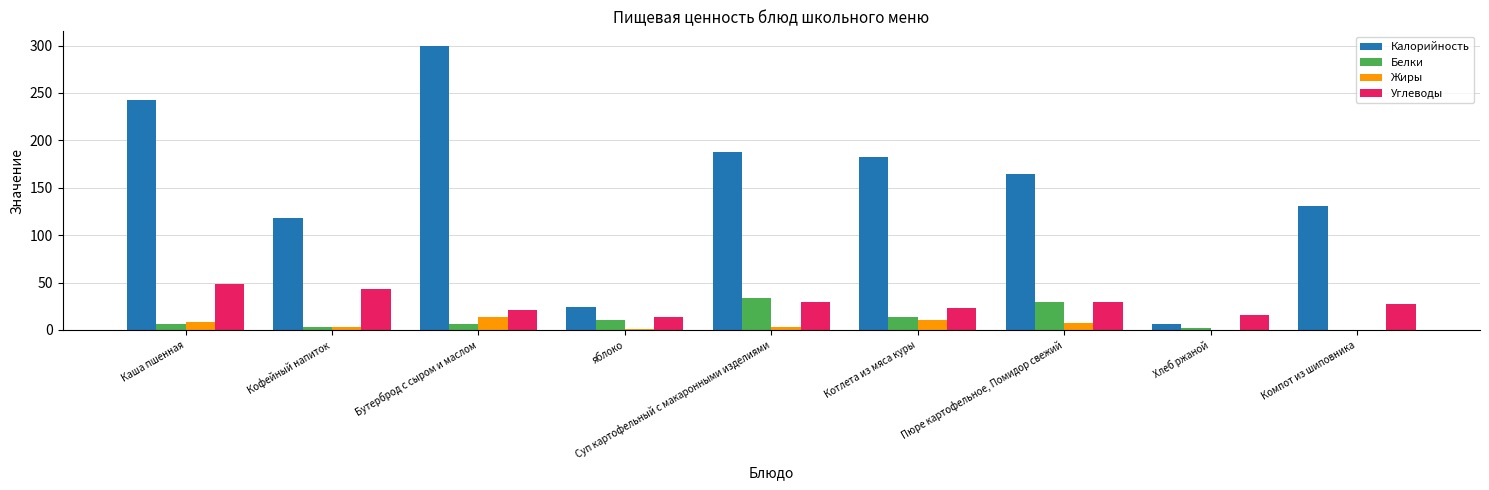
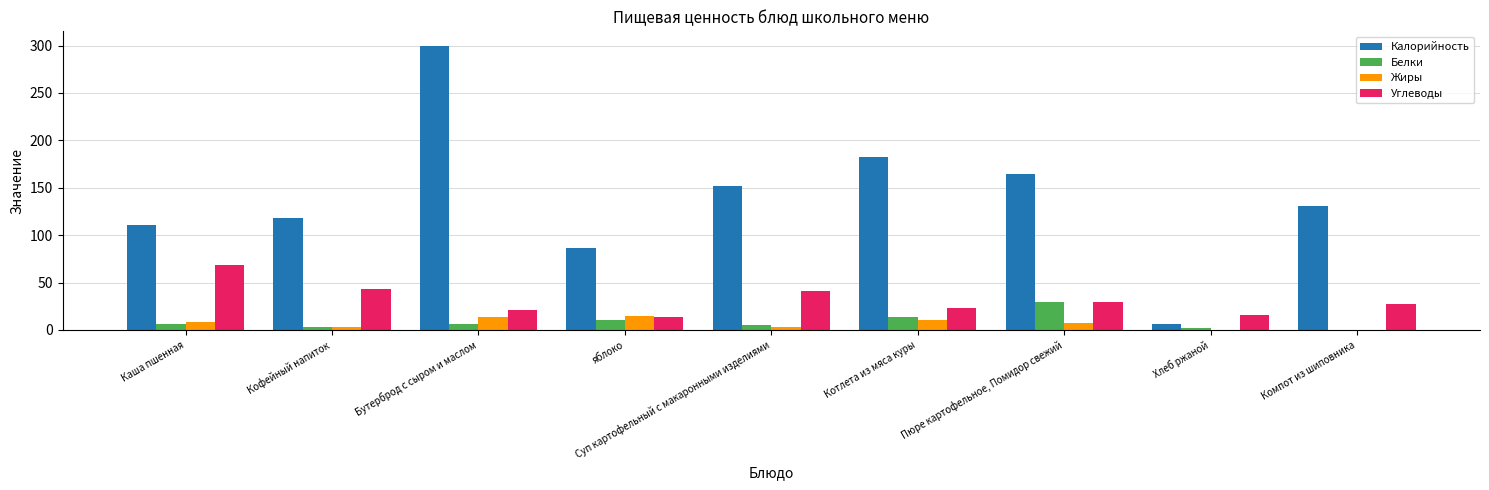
Калорийность, Каша пшенная: 240 -> 110
Углеводы, Каша пшенная: 50 -> 70
Калорийность, яблоко: 20 -> 90
Жиры, яблоко: 0 -> 20
Калорийность, Суп картофельный с макаронными изделиями: 190 -> 150
Белки, Суп картофельный с макаронными изделиями: 30 -> 10
Углеводы, Суп картофельный с макаронными изделиями: 30 -> 40
